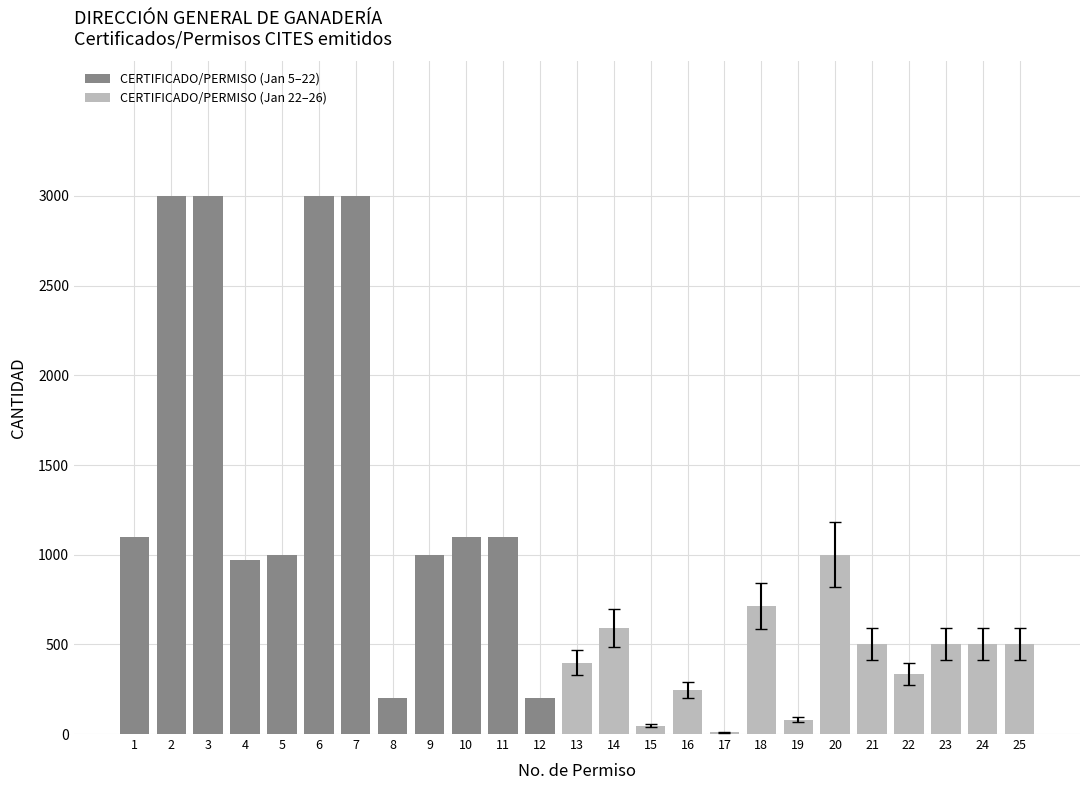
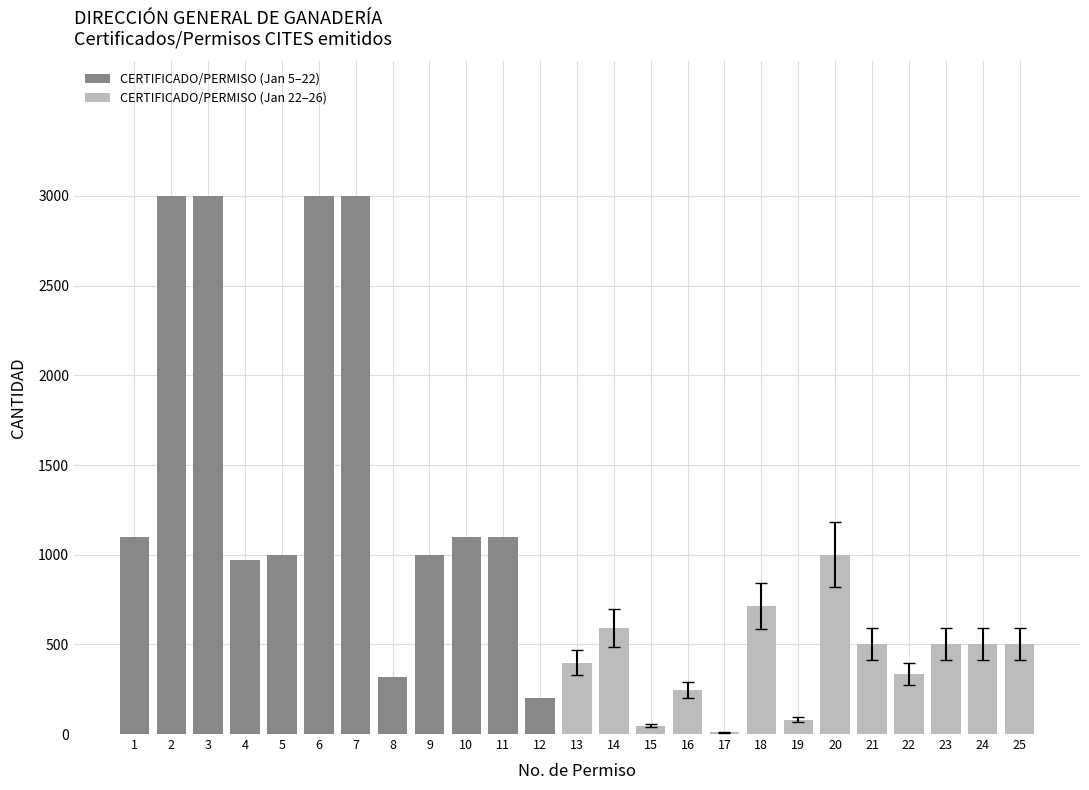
CERTIFICADO/PERMISO (Jan 5–22), 8: 200 -> 320
